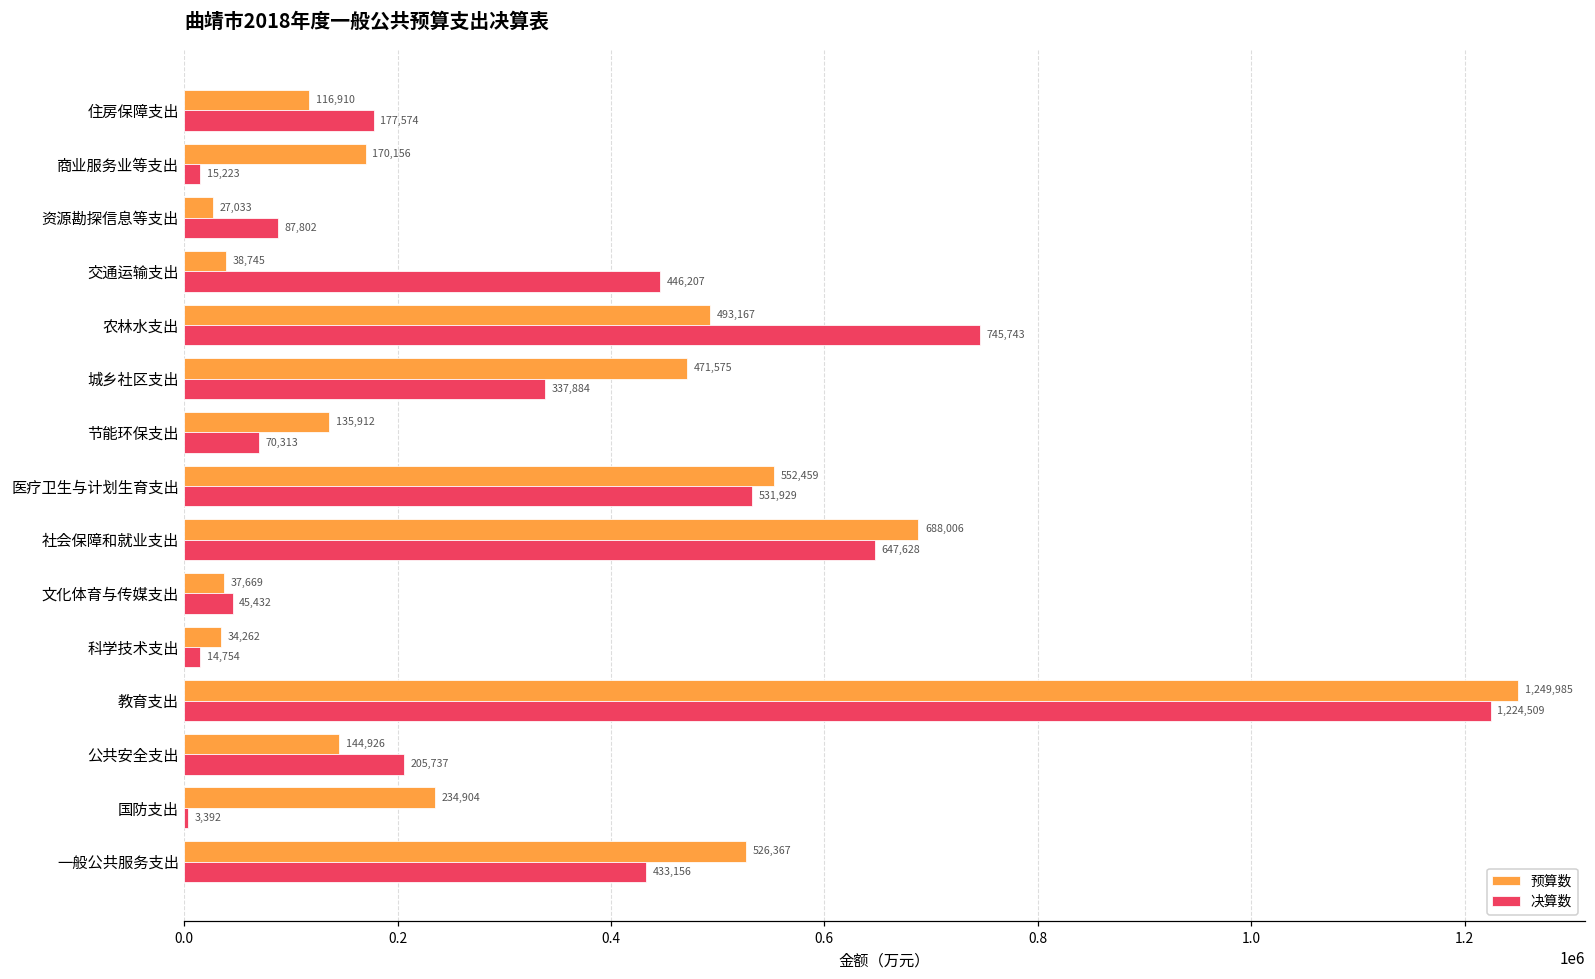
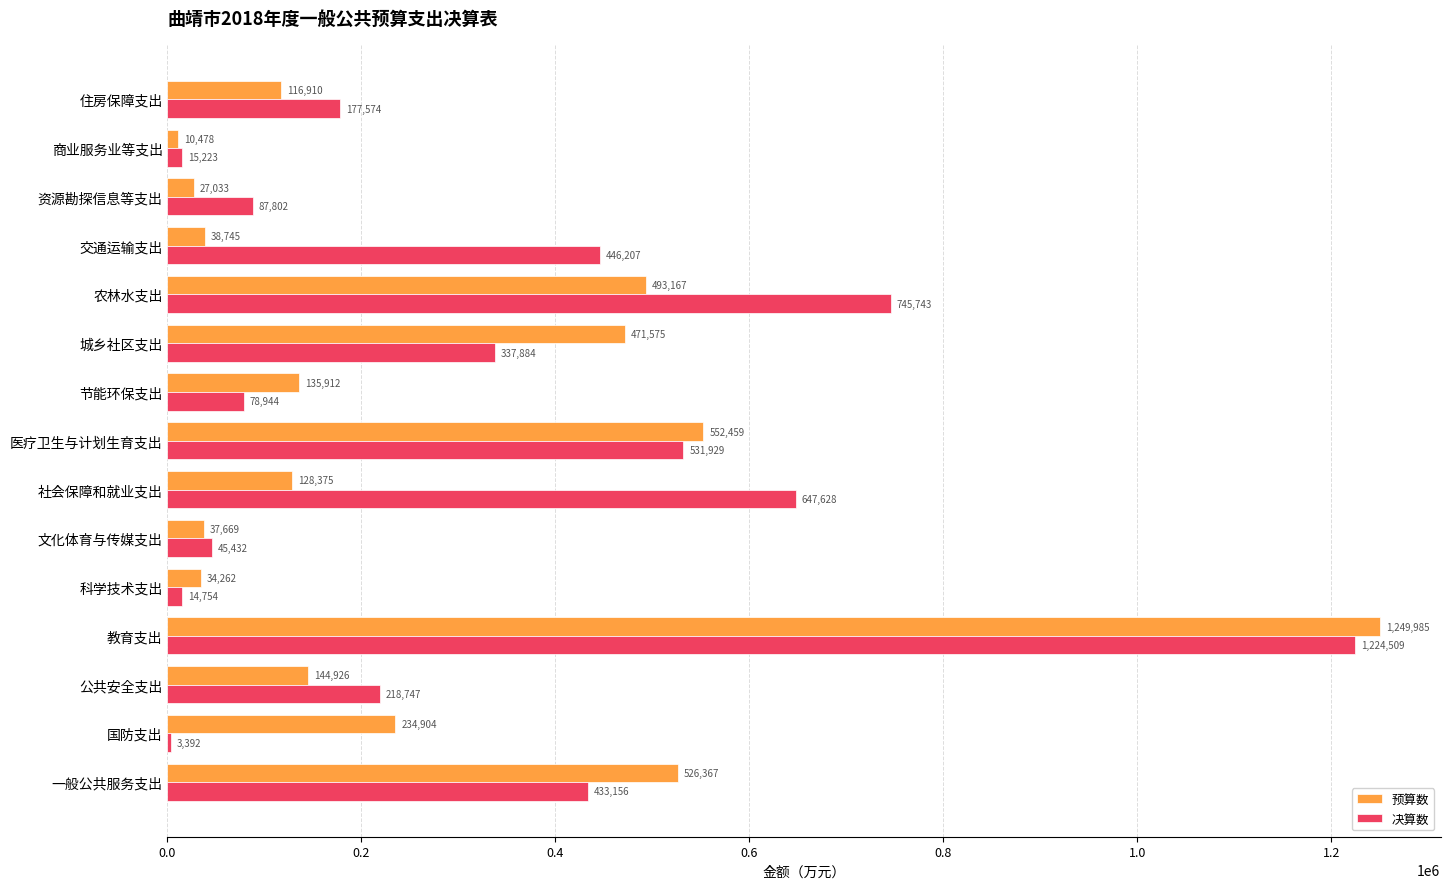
预算数, 商业服务业等支出: 170,156 -> 10,478
决算数, 节能环保支出: 70,313 -> 78,944
预算数, 社会保障和就业支出: 688,006 -> 128,375
决算数, 公共安全支出: 205,737 -> 218,747
